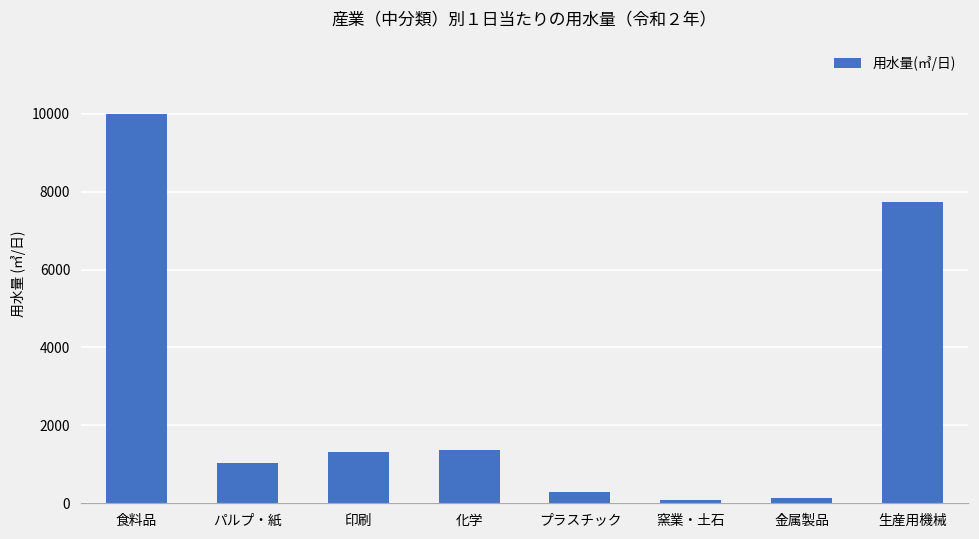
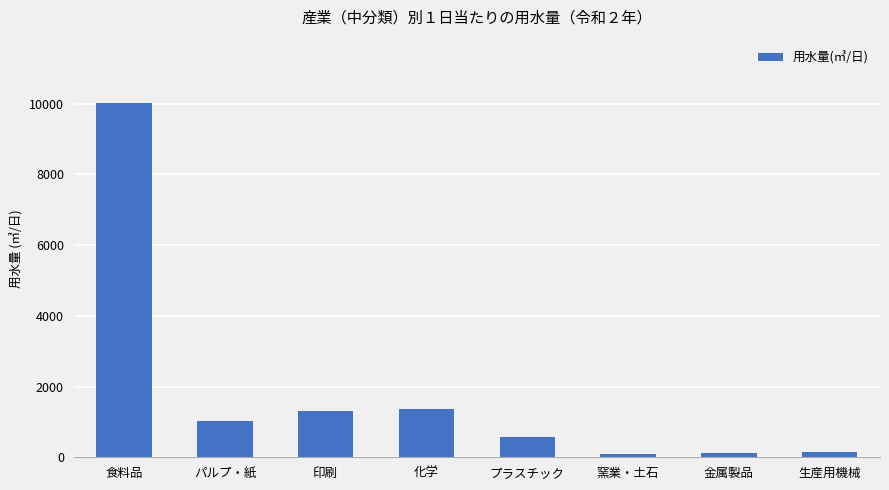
プラスチック: 300 -> 600
生産用機械: 7700 -> 200
